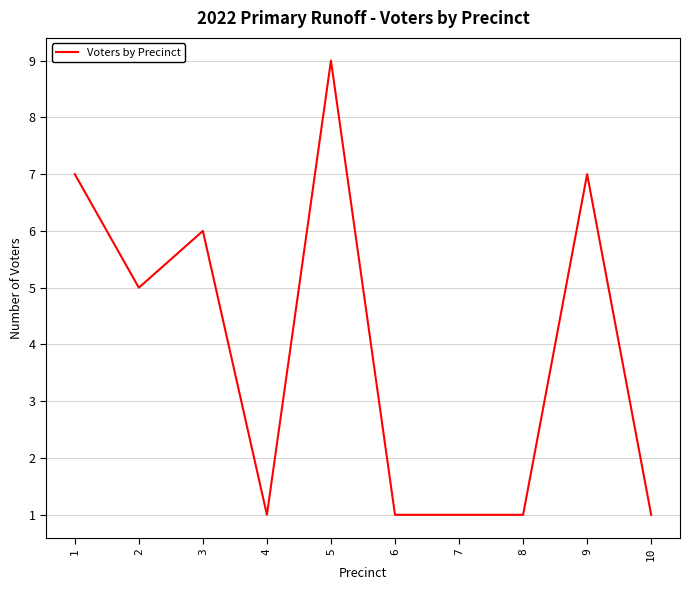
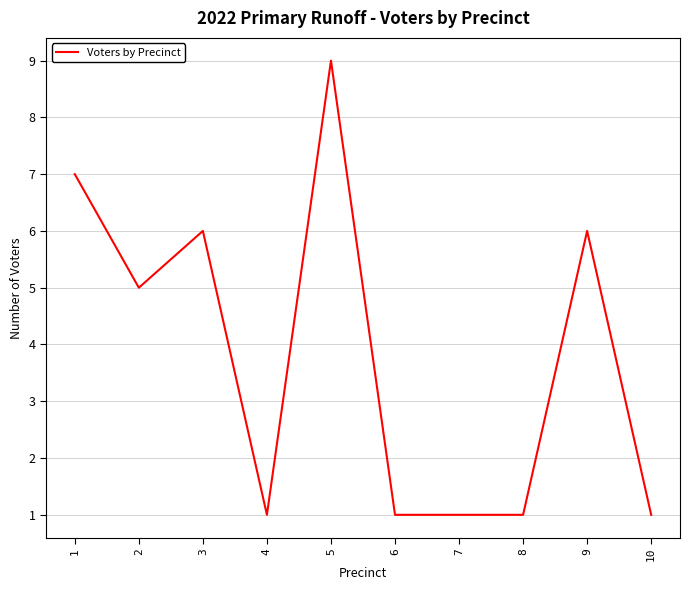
9: 7 -> 6
